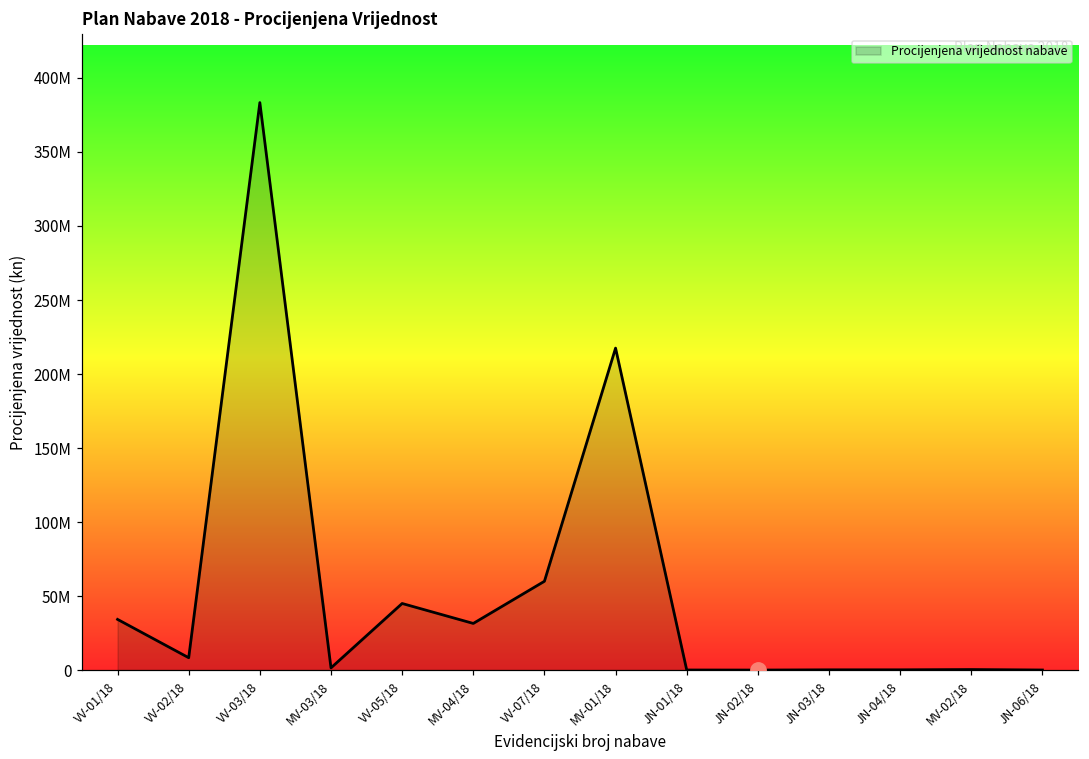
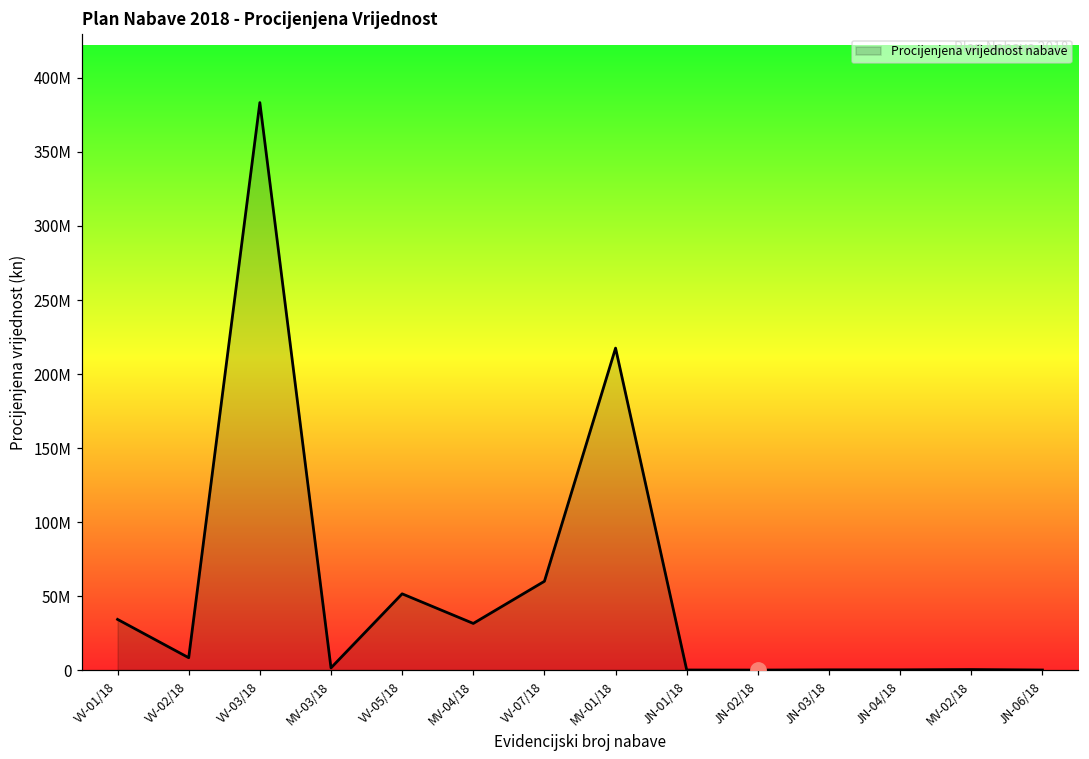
Procijenjena vrijednost nabave, VV-05/18: 45000000 -> 52000000
